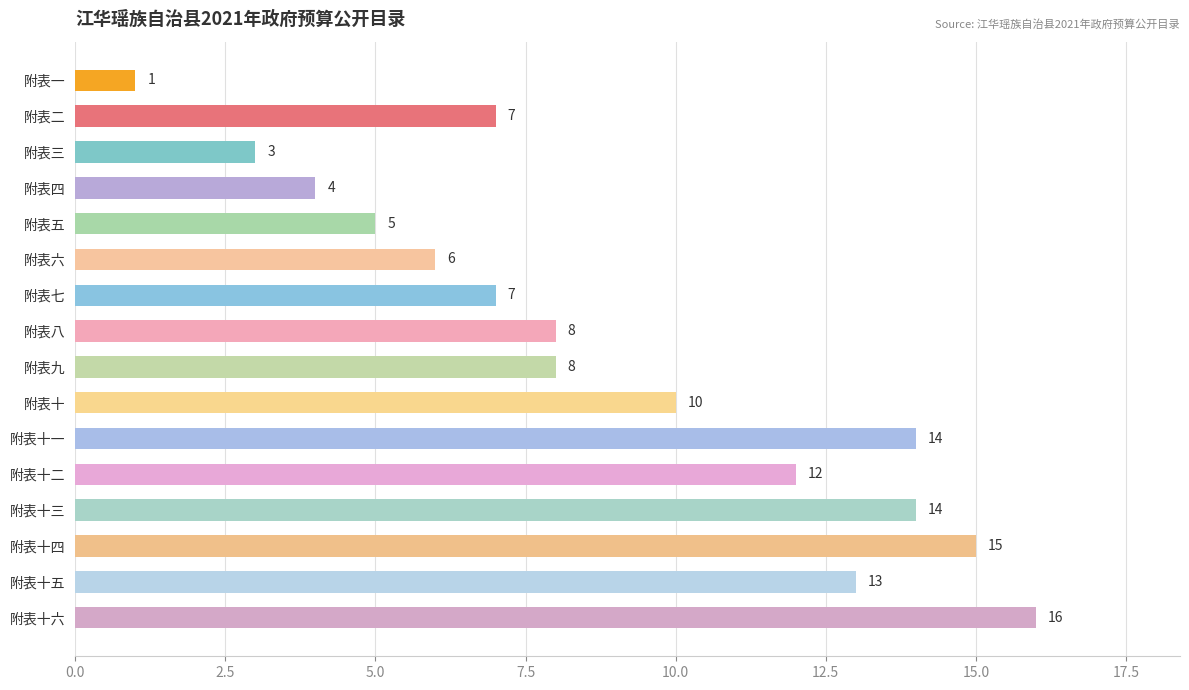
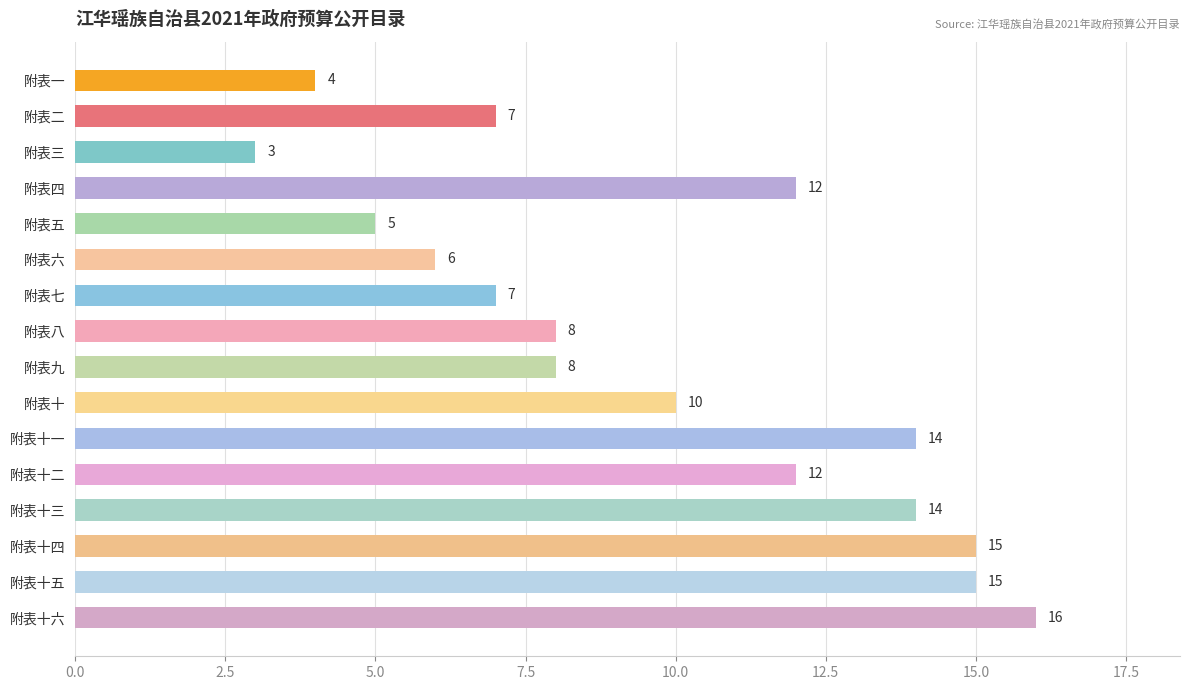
附表一: 1 -> 4
附表四: 4 -> 12
附表十五: 13 -> 15
